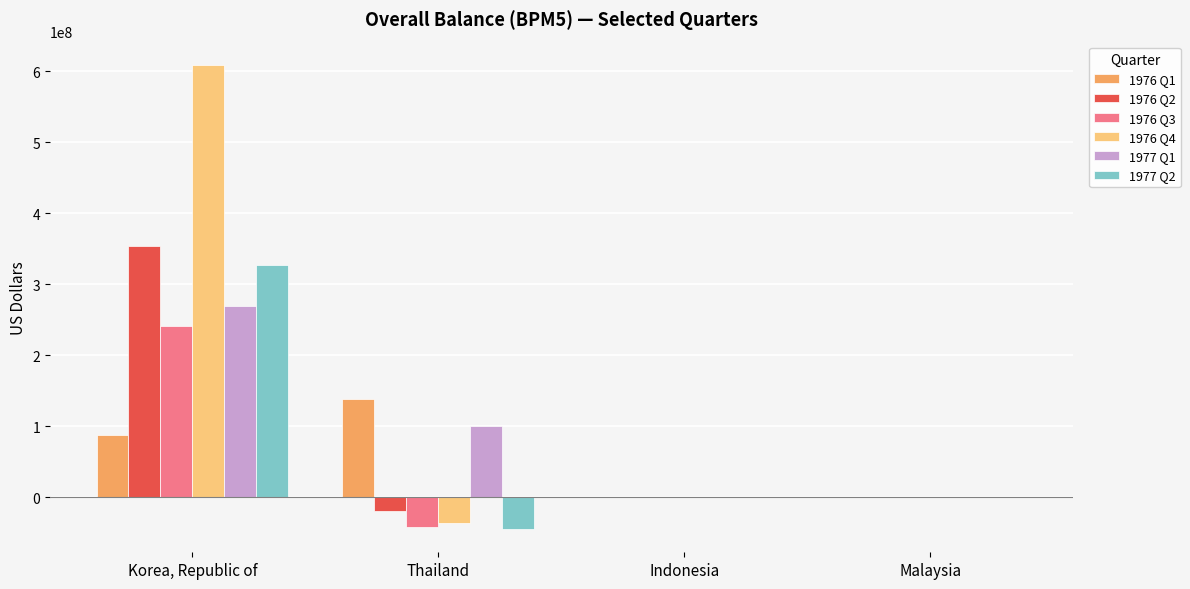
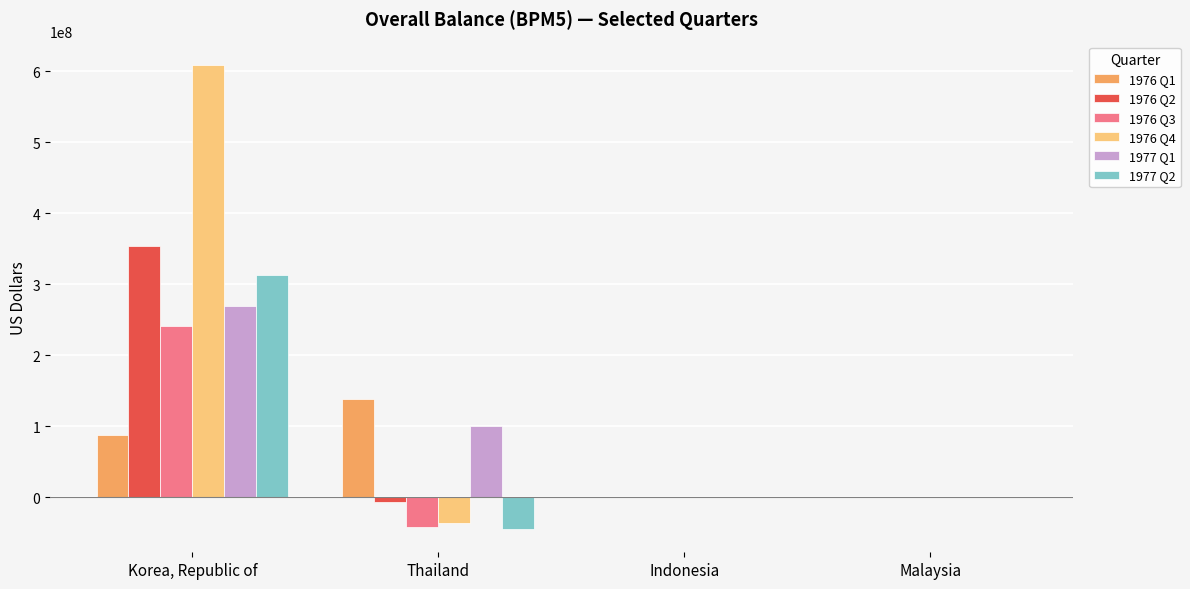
1977 Q2, Korea, Republic of: 330000000 -> 310000000
1976 Q2, Thailand: -20000000 -> -10000000
